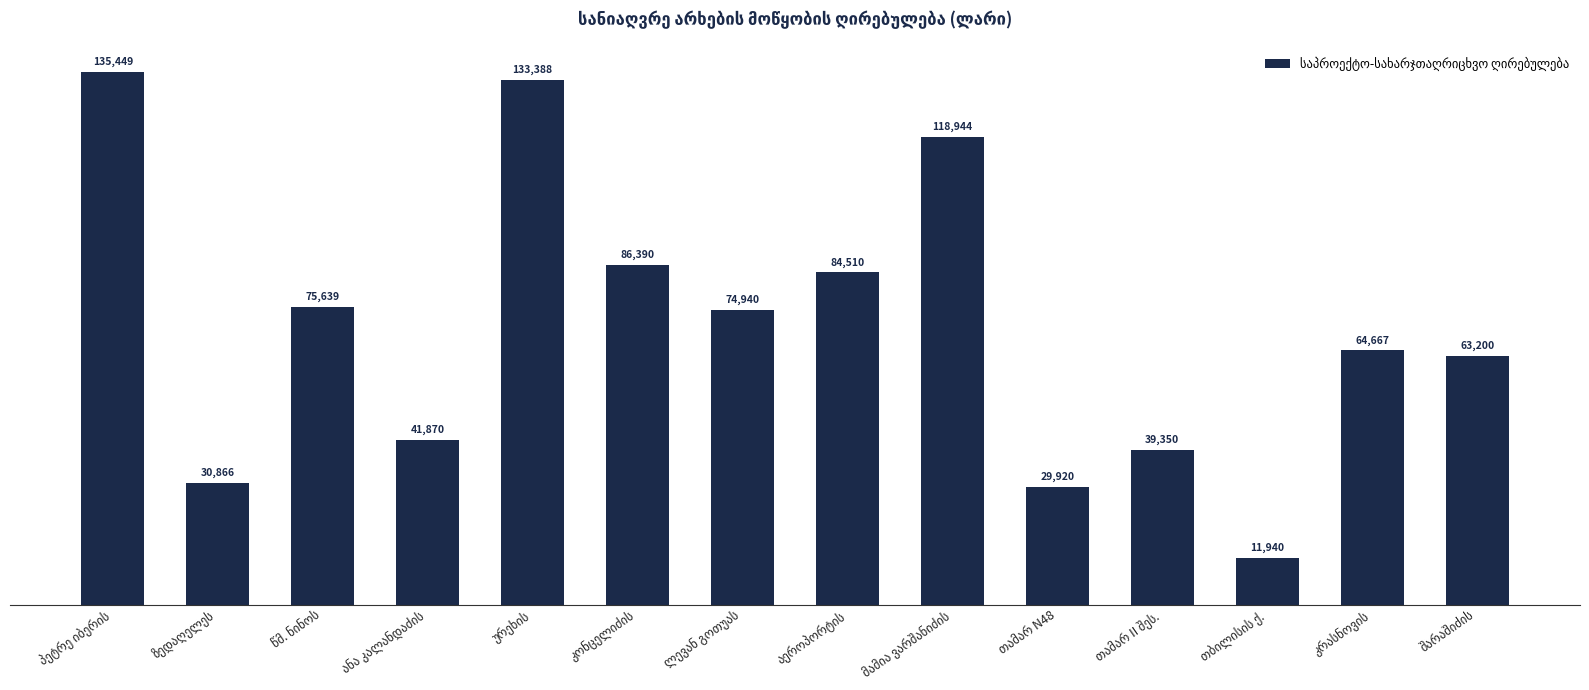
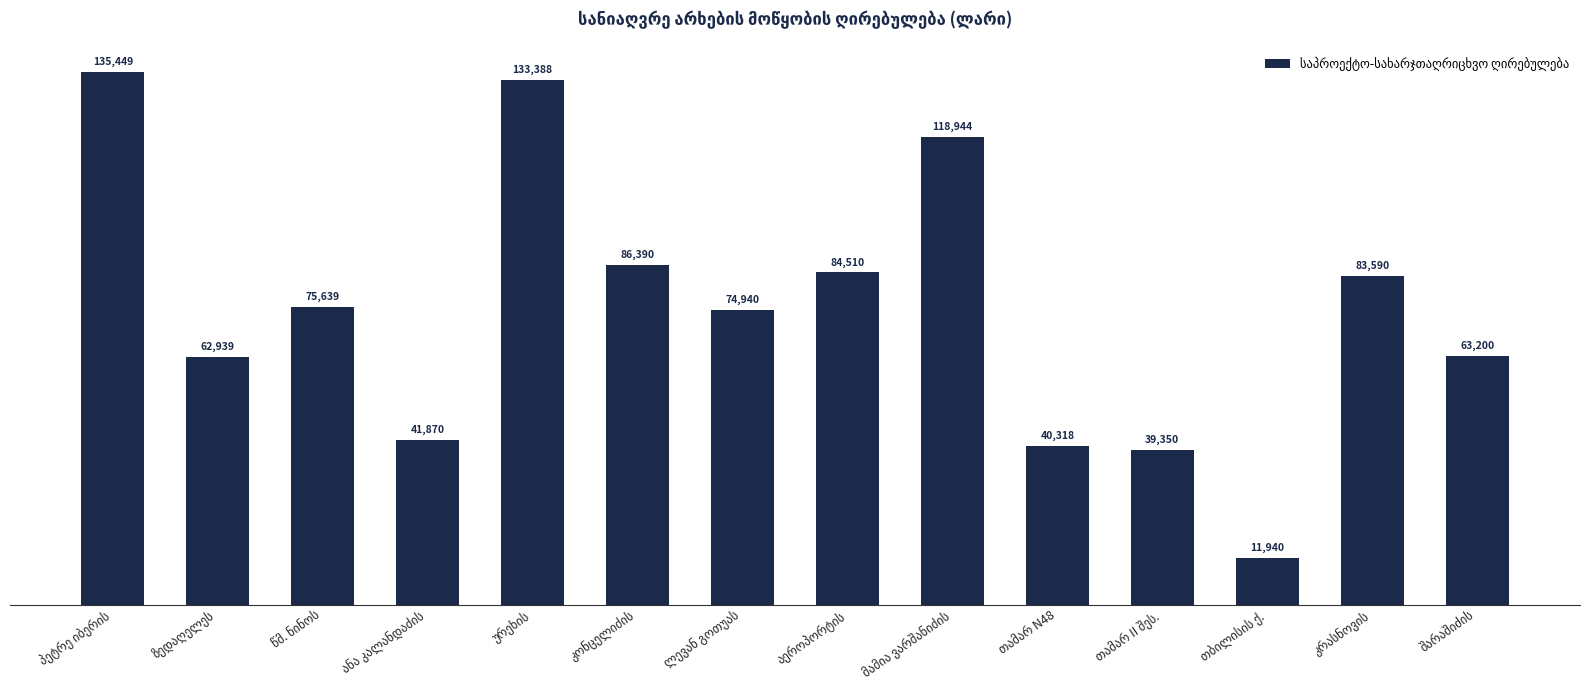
ზედაღელეს: 30,866 -> 62,939
თამარ N48: 29,920 -> 40,318
კრასნოვის: 64,667 -> 83,590
